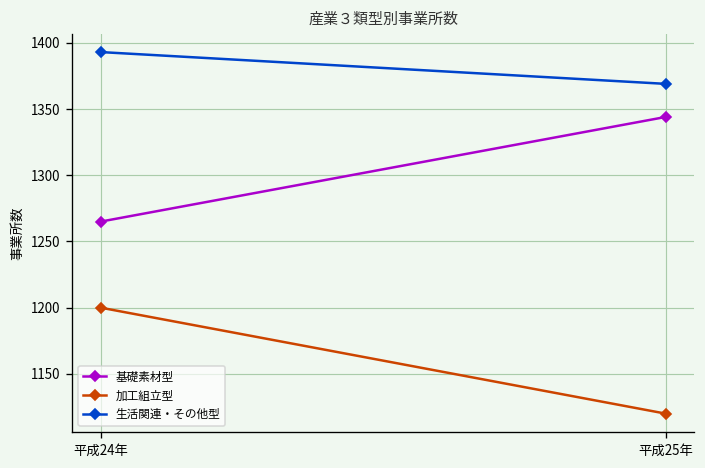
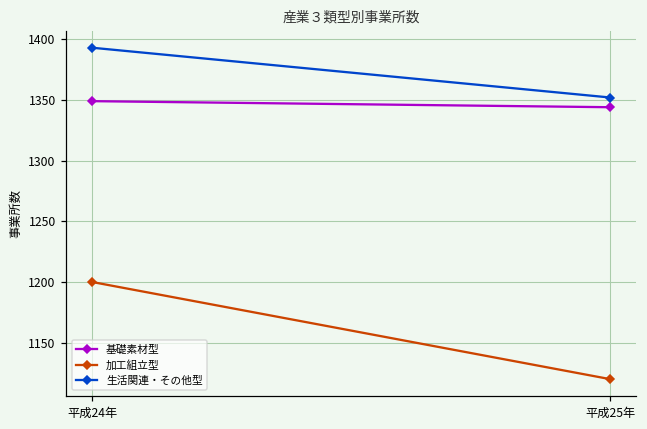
基礎素材型, 平成24年: 1265 -> 1349
生活関連・その他型, 平成25年: 1369 -> 1352
